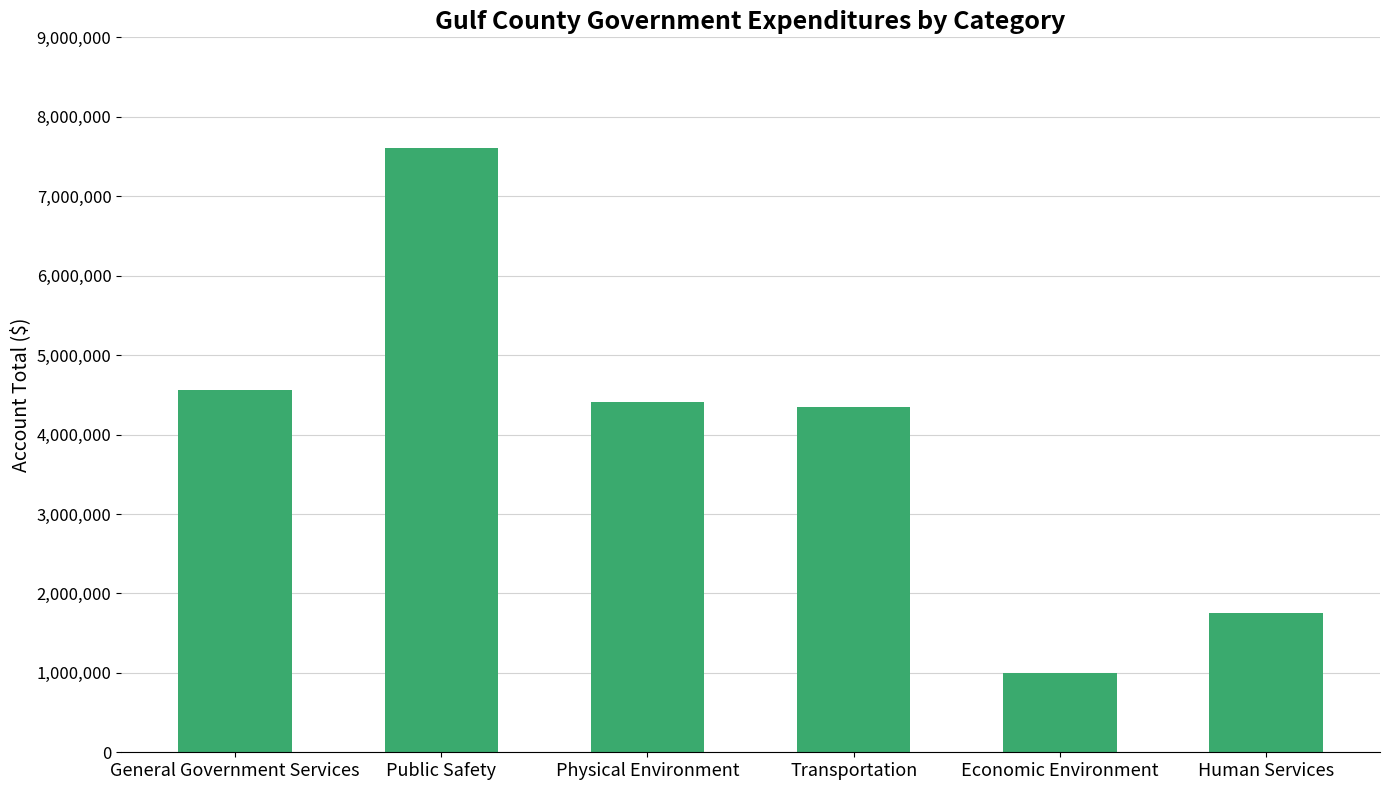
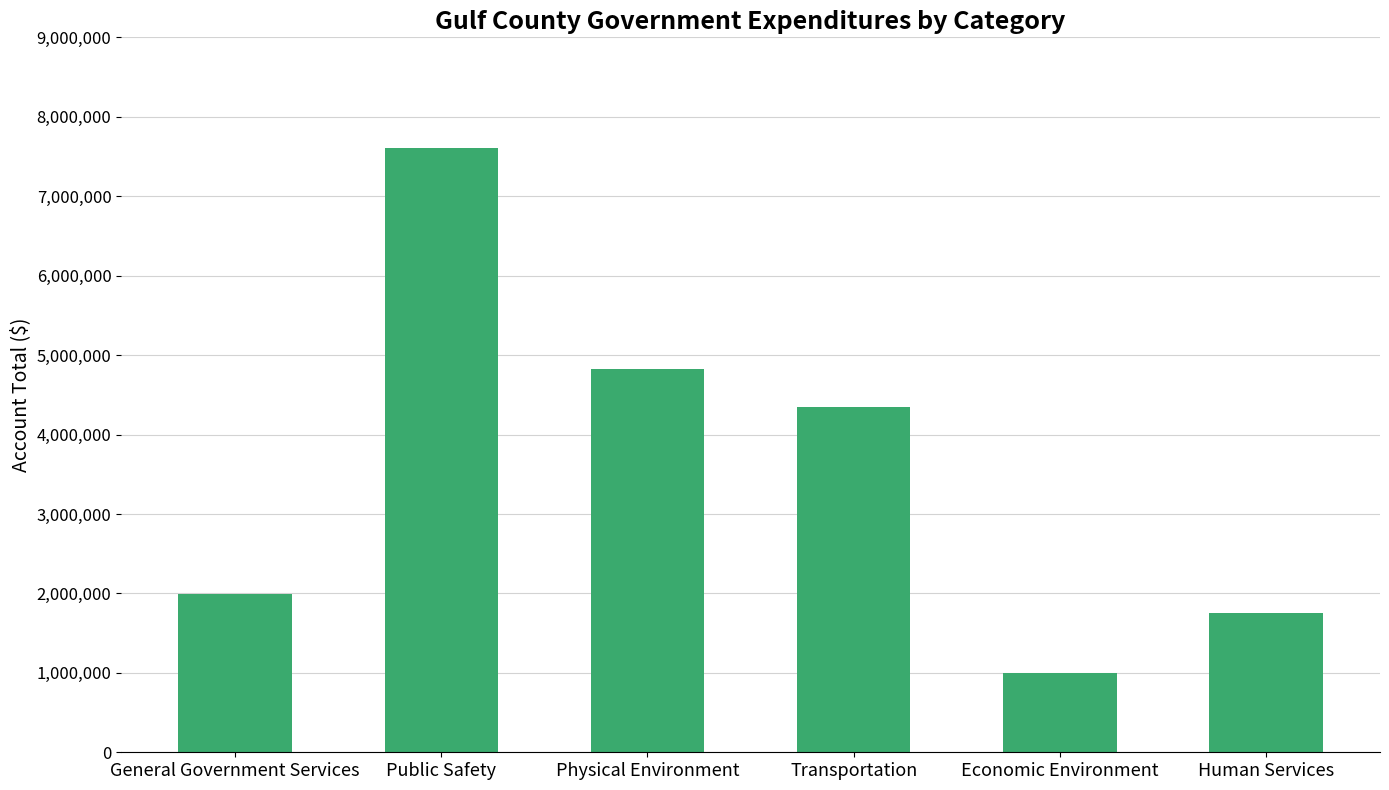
General Government Services: 4,600,000 -> 2,000,000
Physical Environment: 4,400,000 -> 4,800,000
